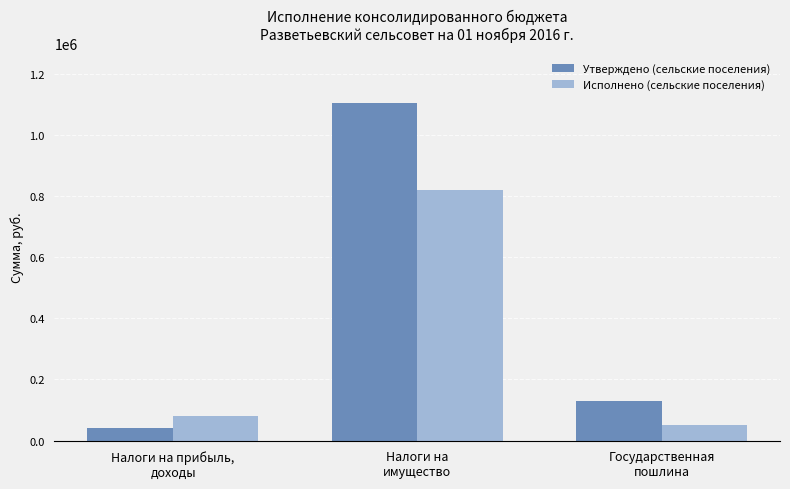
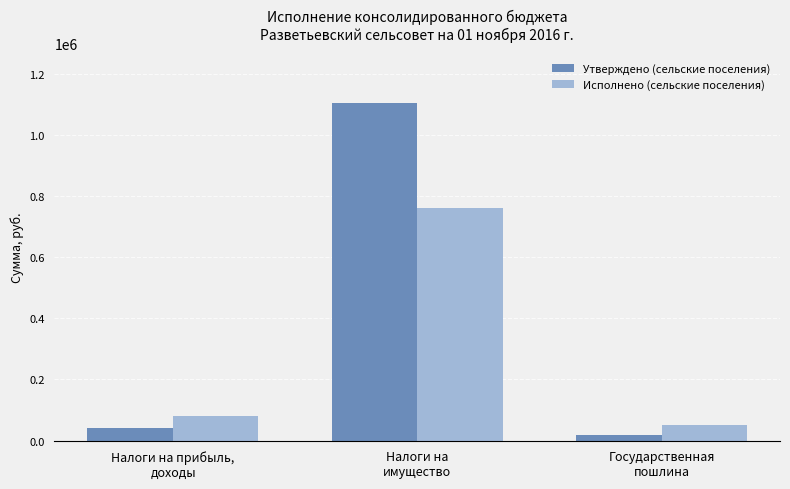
Исполнено (сельские поселения), Налоги на имущество: 820000 -> 760000
Утверждено (сельские поселения), Государственная пошлина: 130000 -> 20000
